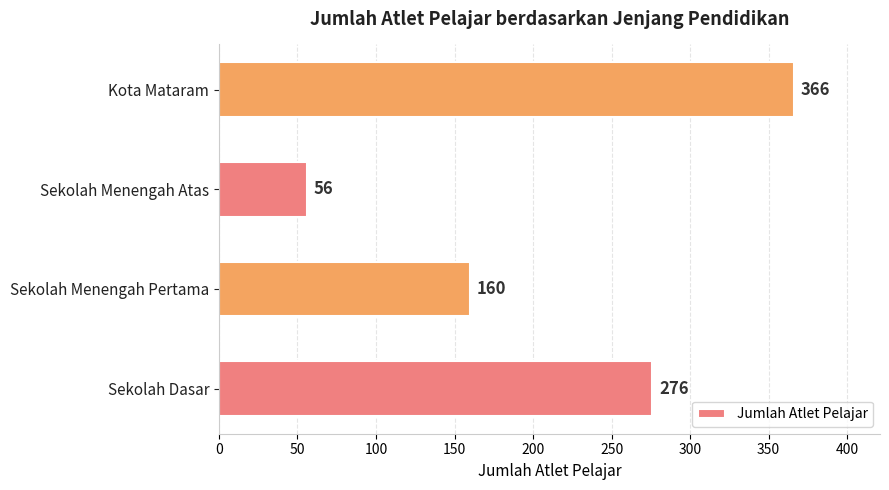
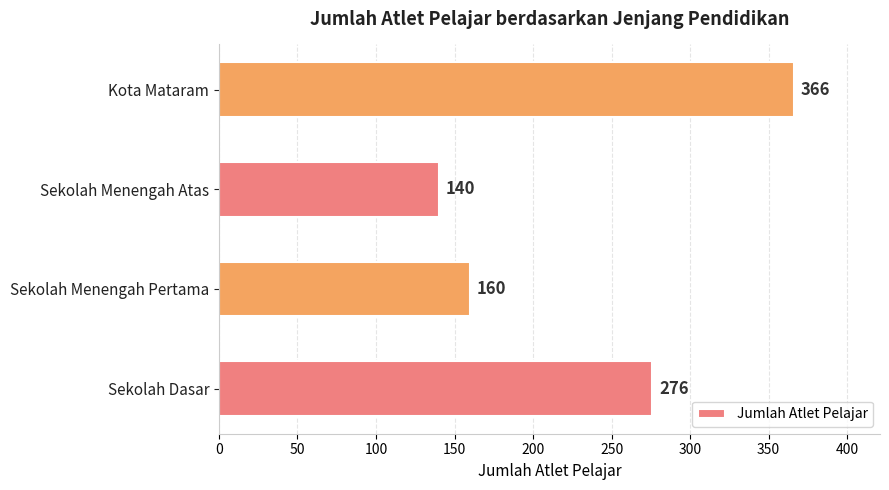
Sekolah Menengah Atas: 56 -> 140
